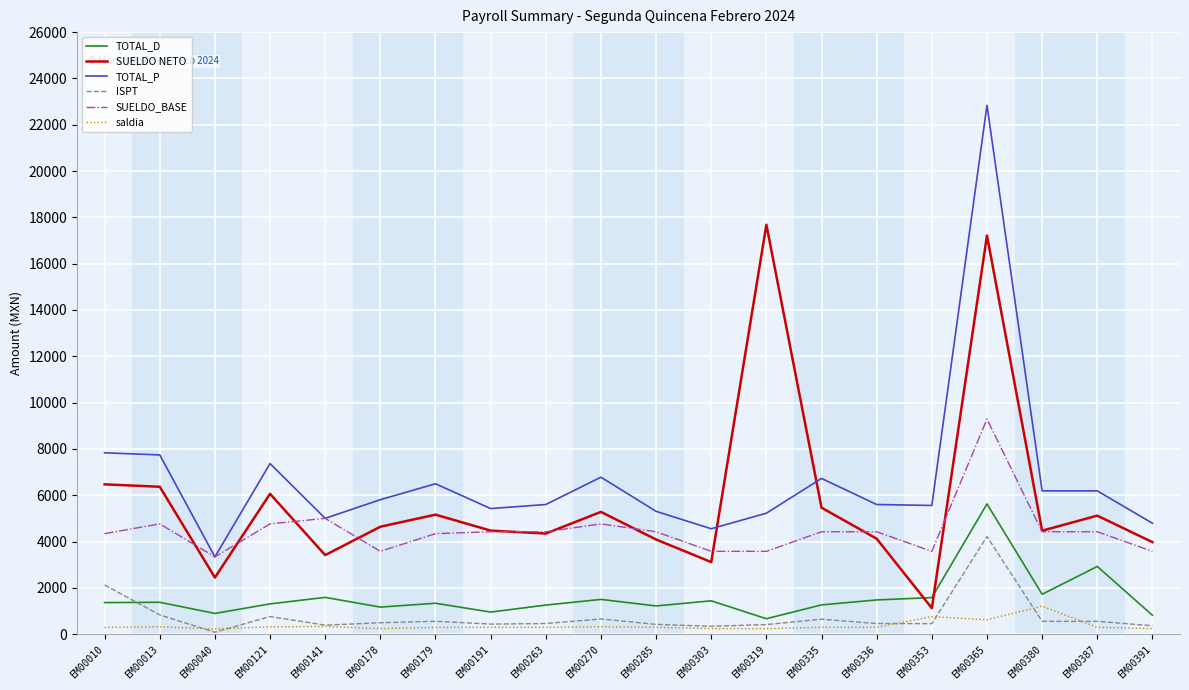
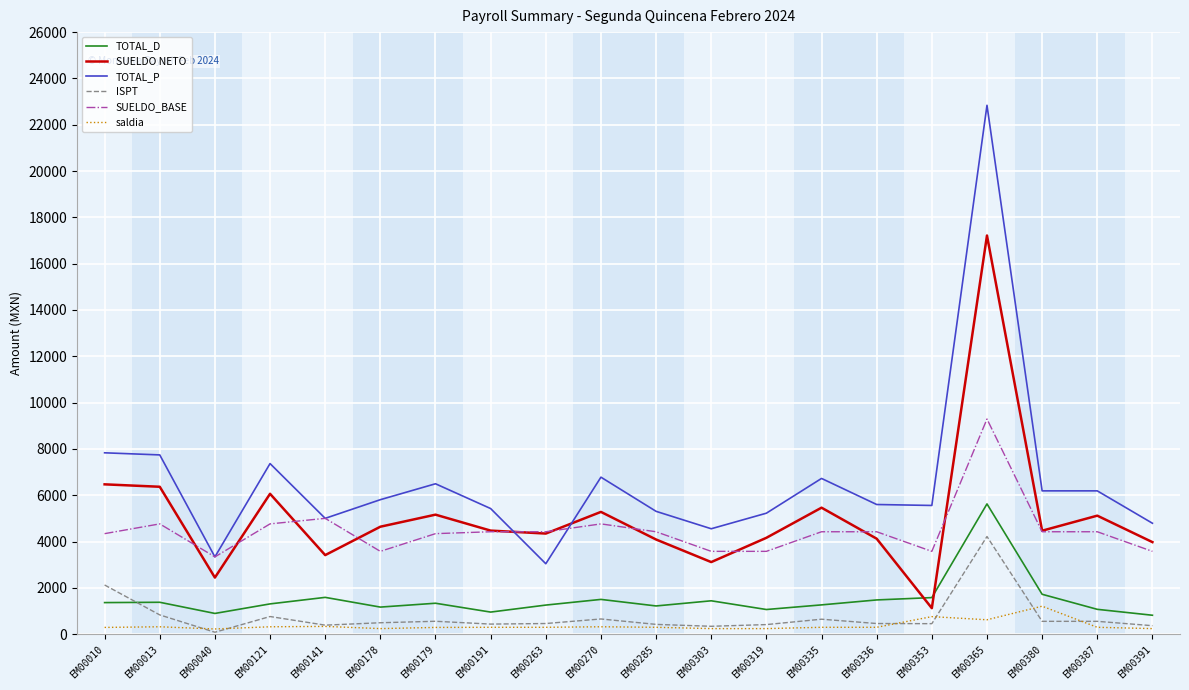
TOTAL_P, EM00263: 5600 -> 3000
TOTAL_D, EM00319: 700 -> 1100
SUELDO NETO, EM00319: 17700 -> 4200
TOTAL_D, EM00387: 2900 -> 1100
